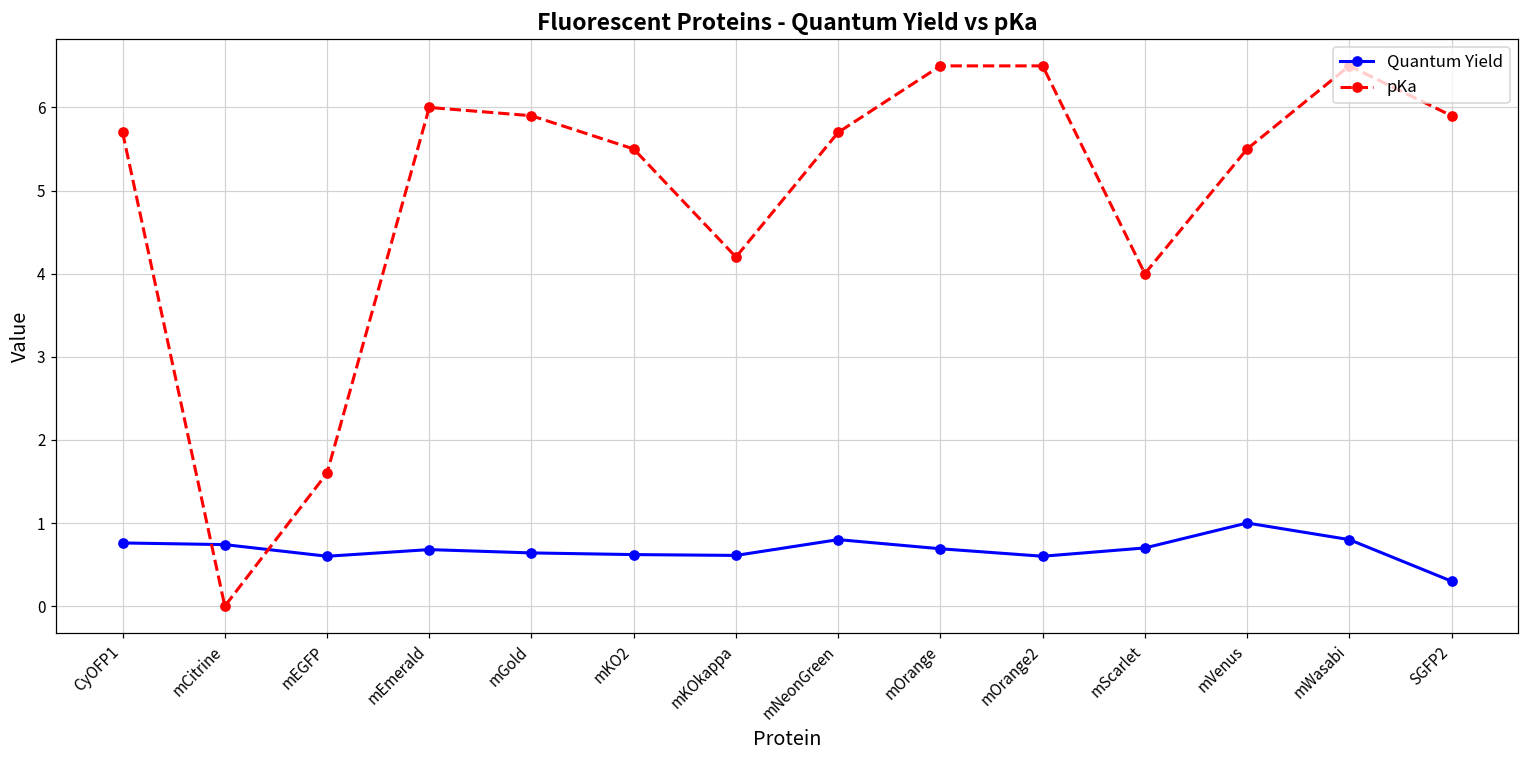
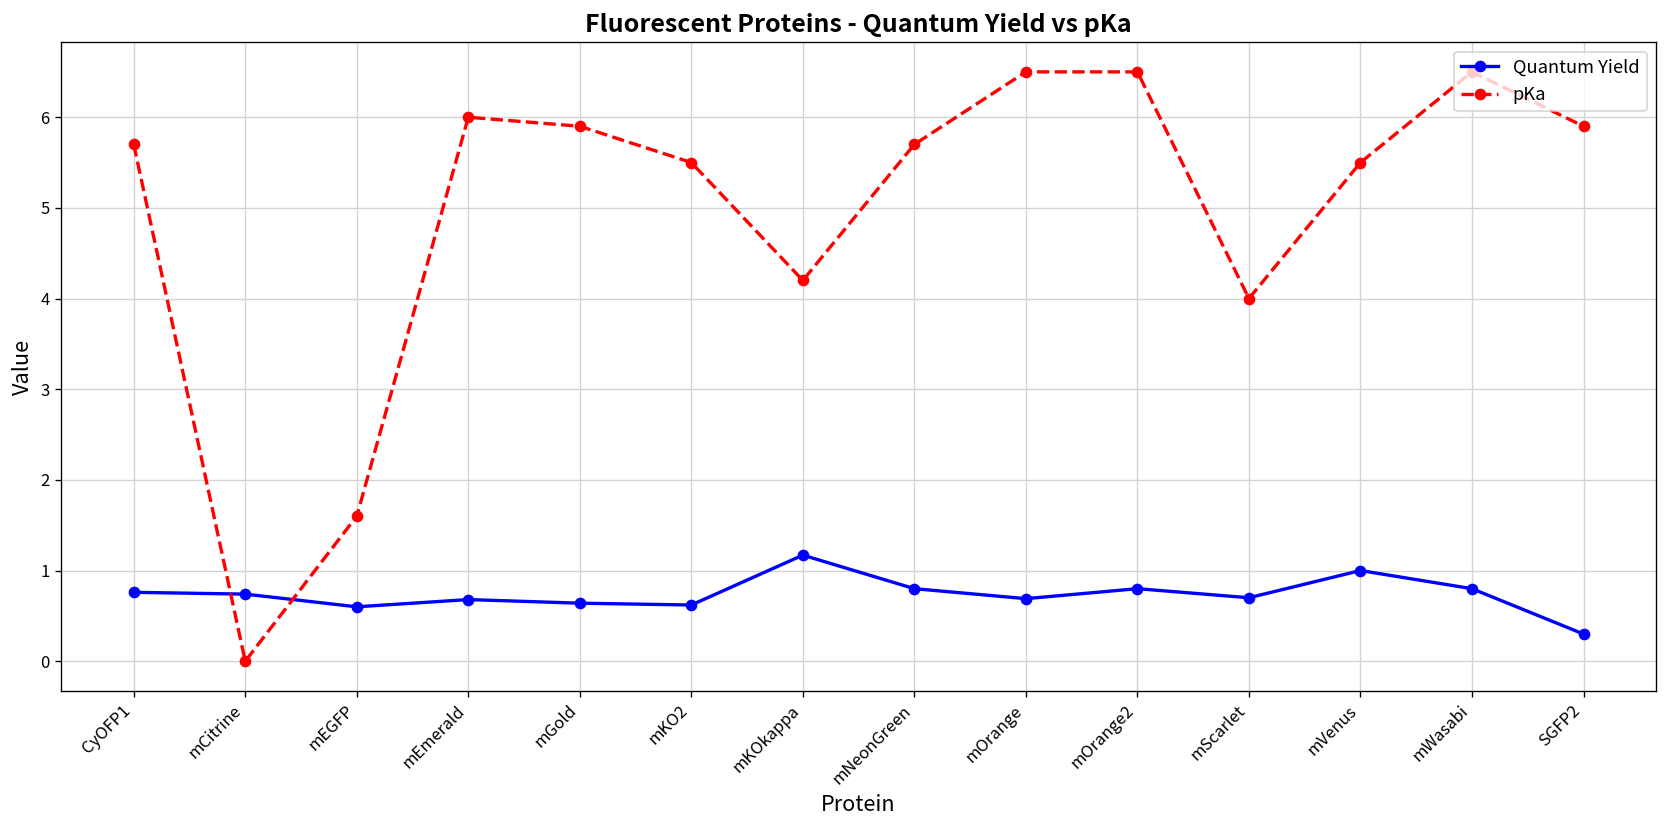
Quantum Yield, mKOkappa: 0.6 -> 1.2
Quantum Yield, mOrange2: 0.6 -> 0.8
